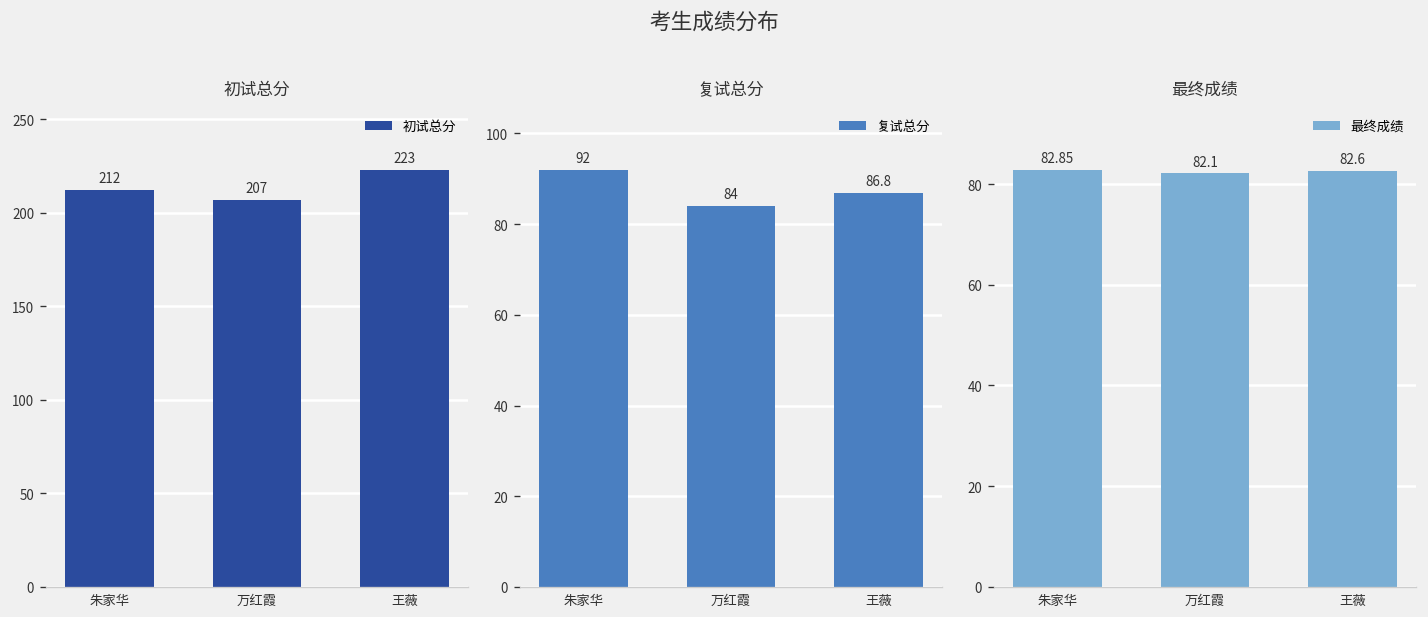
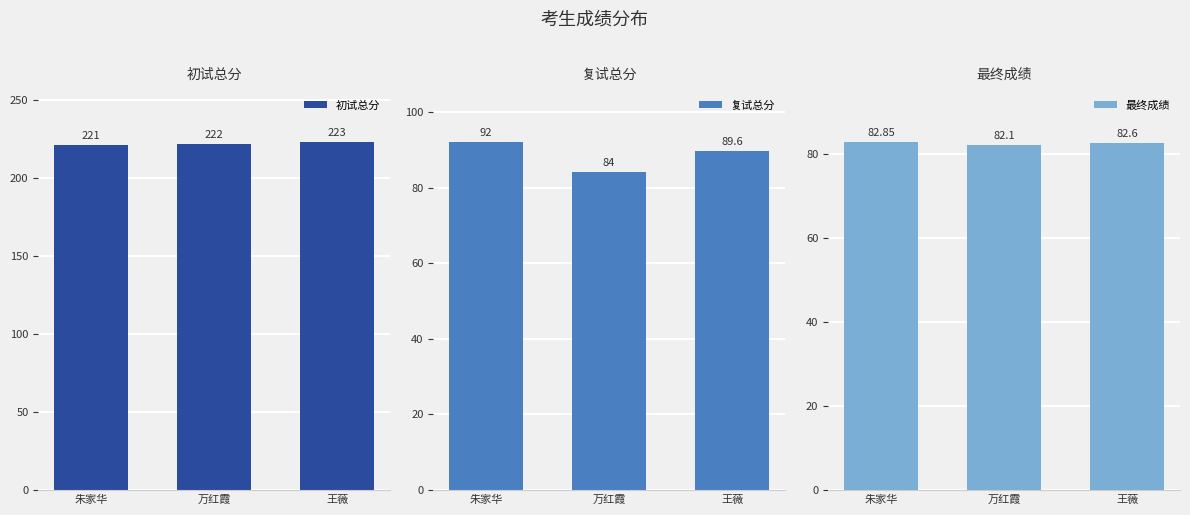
初试总分, 朱家华: 212 -> 221
初试总分, 万红霞: 207 -> 222
复试总分, 王薇: 86.8 -> 89.6
